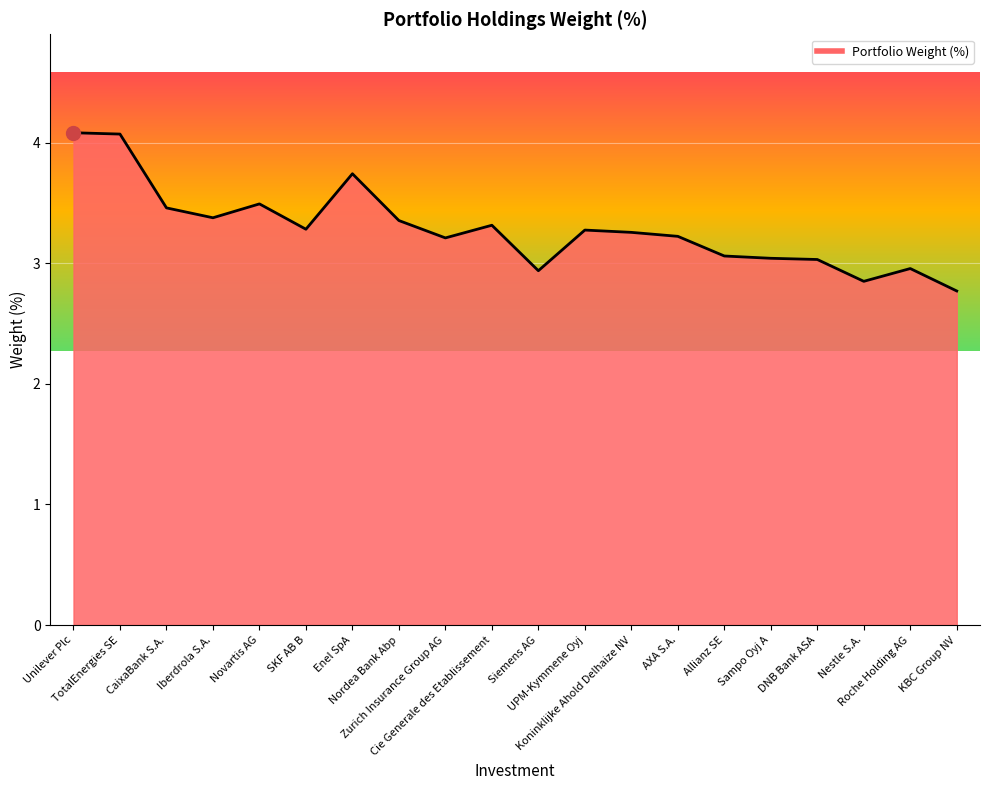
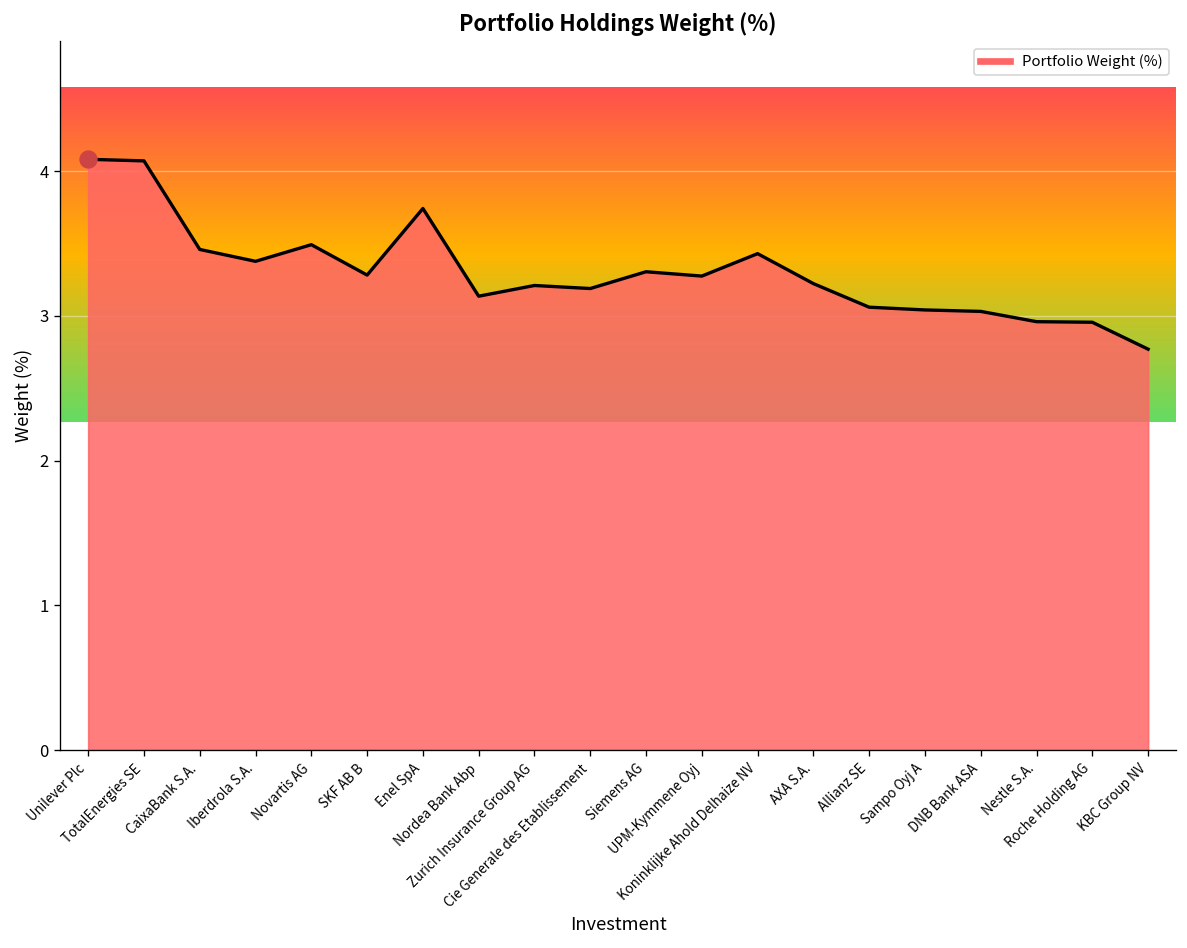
Portfolio Weight (%), Nordea Bank Abp: 3.35 -> 3.14
Portfolio Weight (%), Cie Generale des Etablissement: 3.32 -> 3.19
Portfolio Weight (%), Siemens AG: 2.94 -> 3.31
Portfolio Weight (%), Koninklijke Ahold Delhaize NV: 3.26 -> 3.43
Portfolio Weight (%), Nestle S.A.: 2.85 -> 2.96
